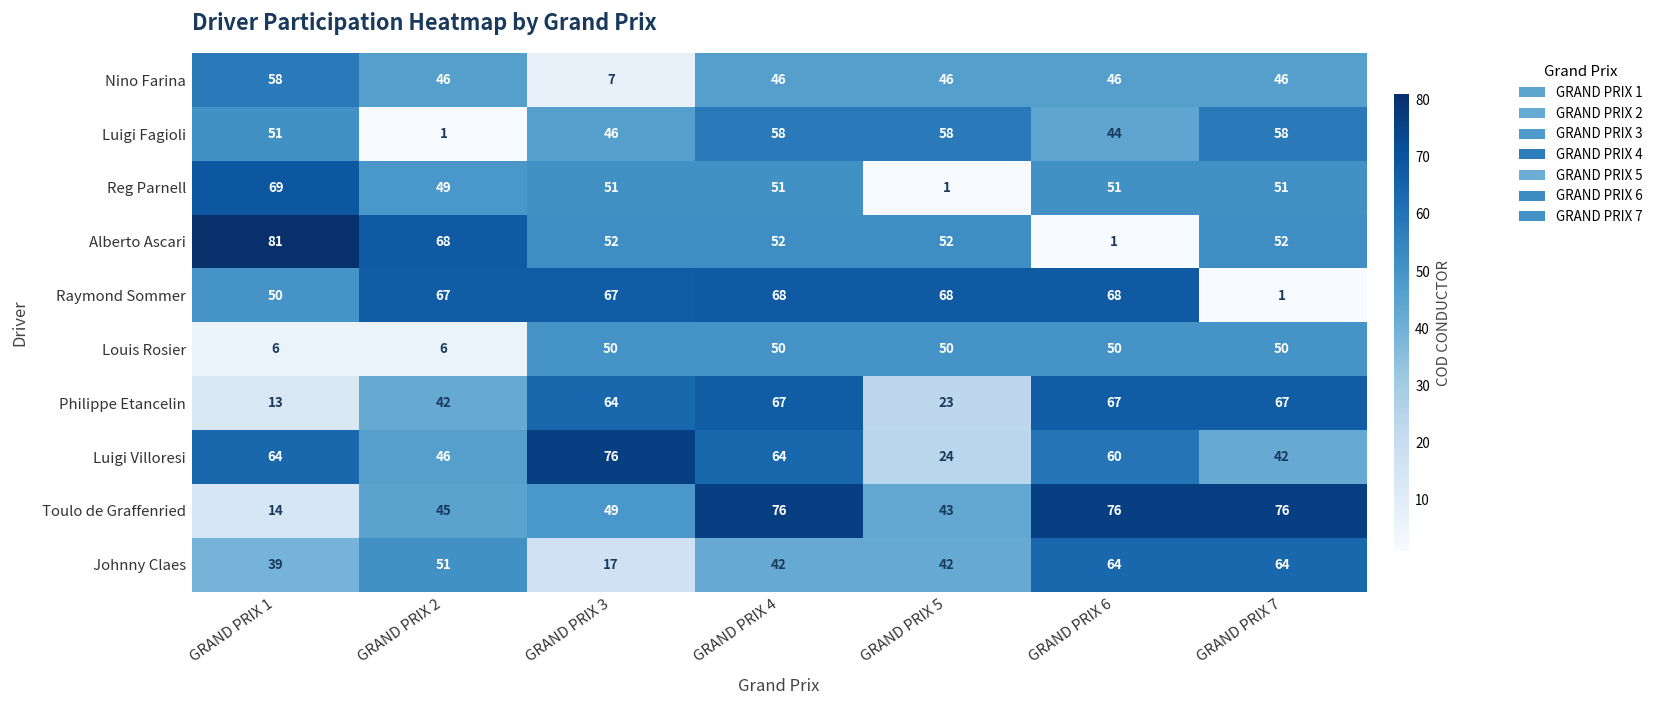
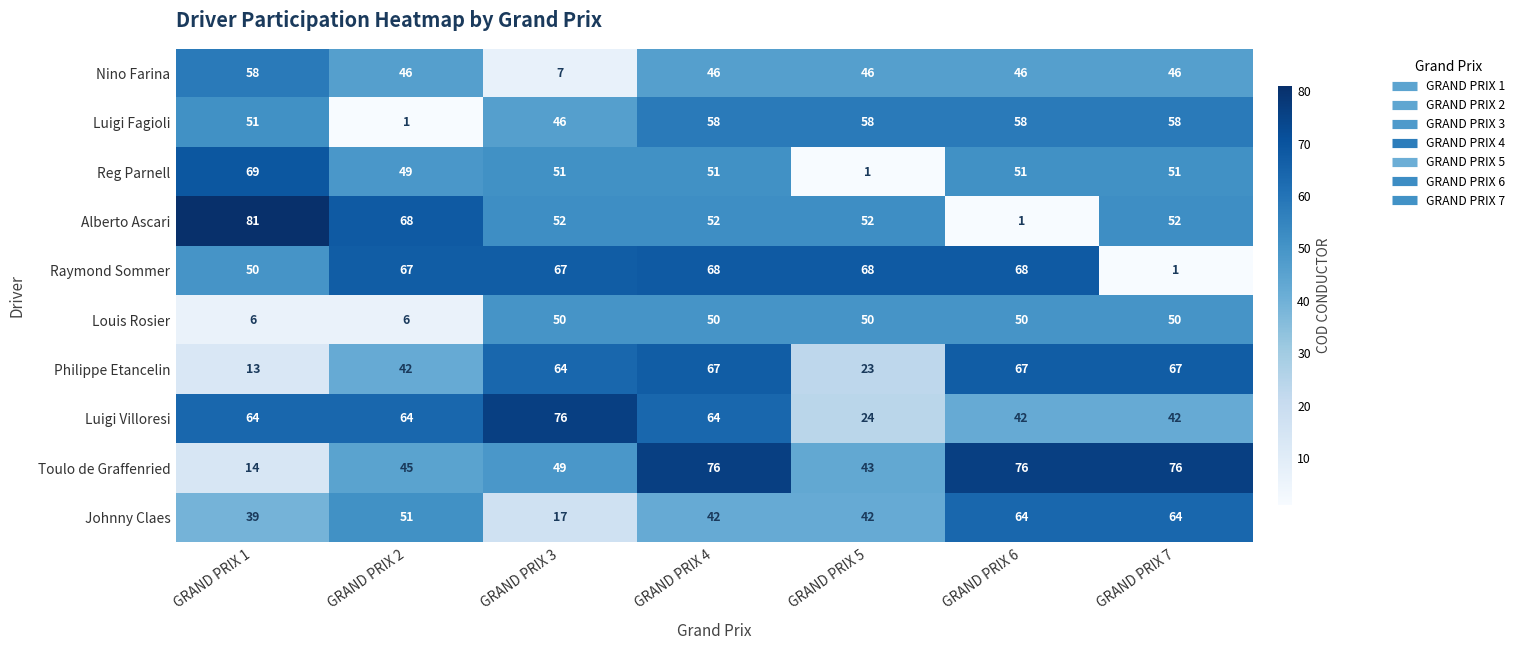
Luigi Fagioli, GRAND PRIX 6: 44 -> 58
Luigi Villoresi, GRAND PRIX 2: 46 -> 64
Luigi Villoresi, GRAND PRIX 6: 60 -> 42
